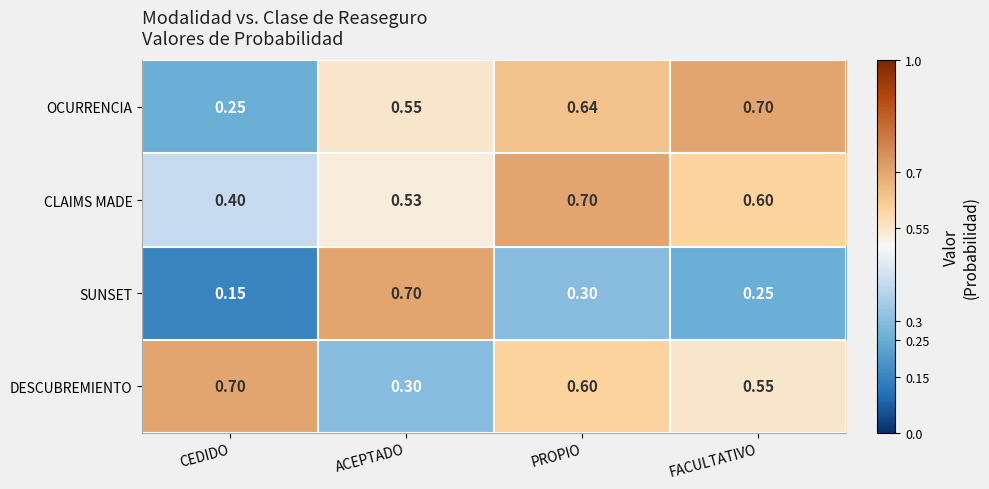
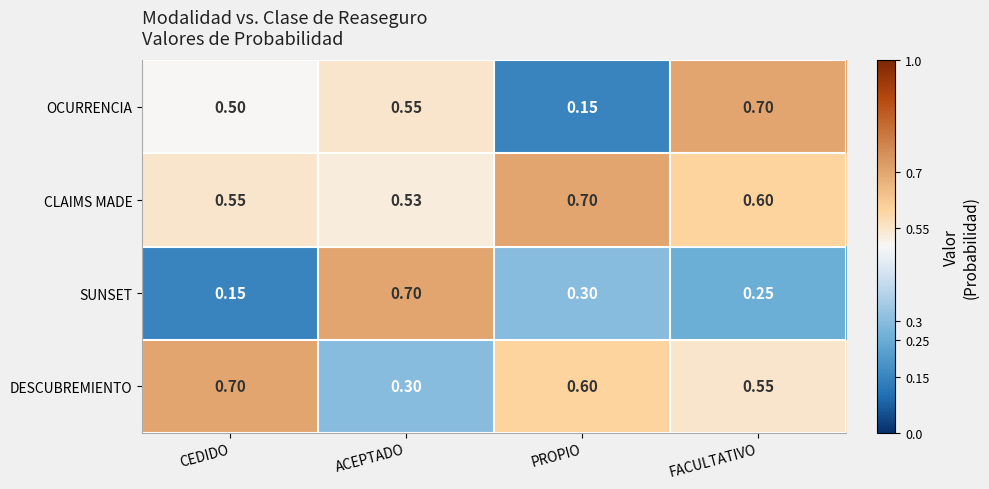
OCURRENCIA, CEDIDO: 0.25 -> 0.50
OCURRENCIA, PROPIO: 0.64 -> 0.15
CLAIMS MADE, CEDIDO: 0.40 -> 0.55
